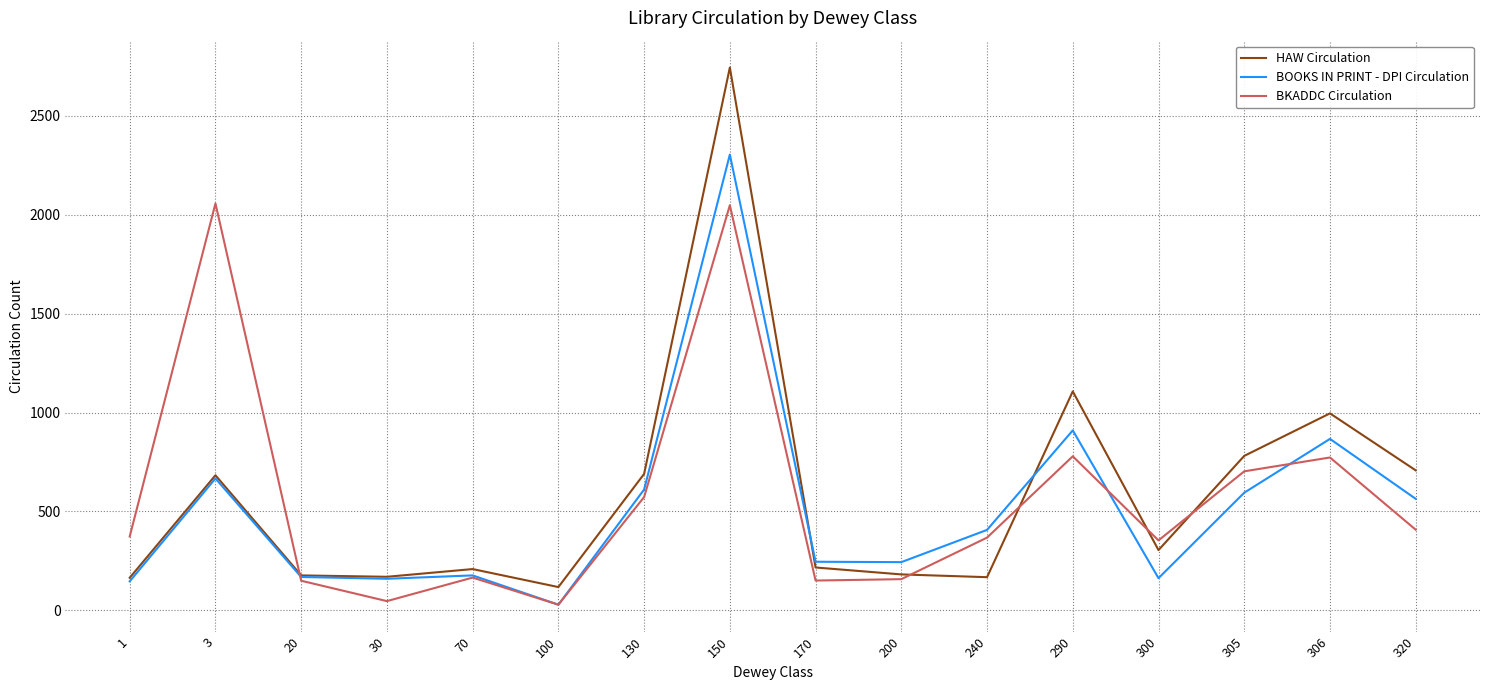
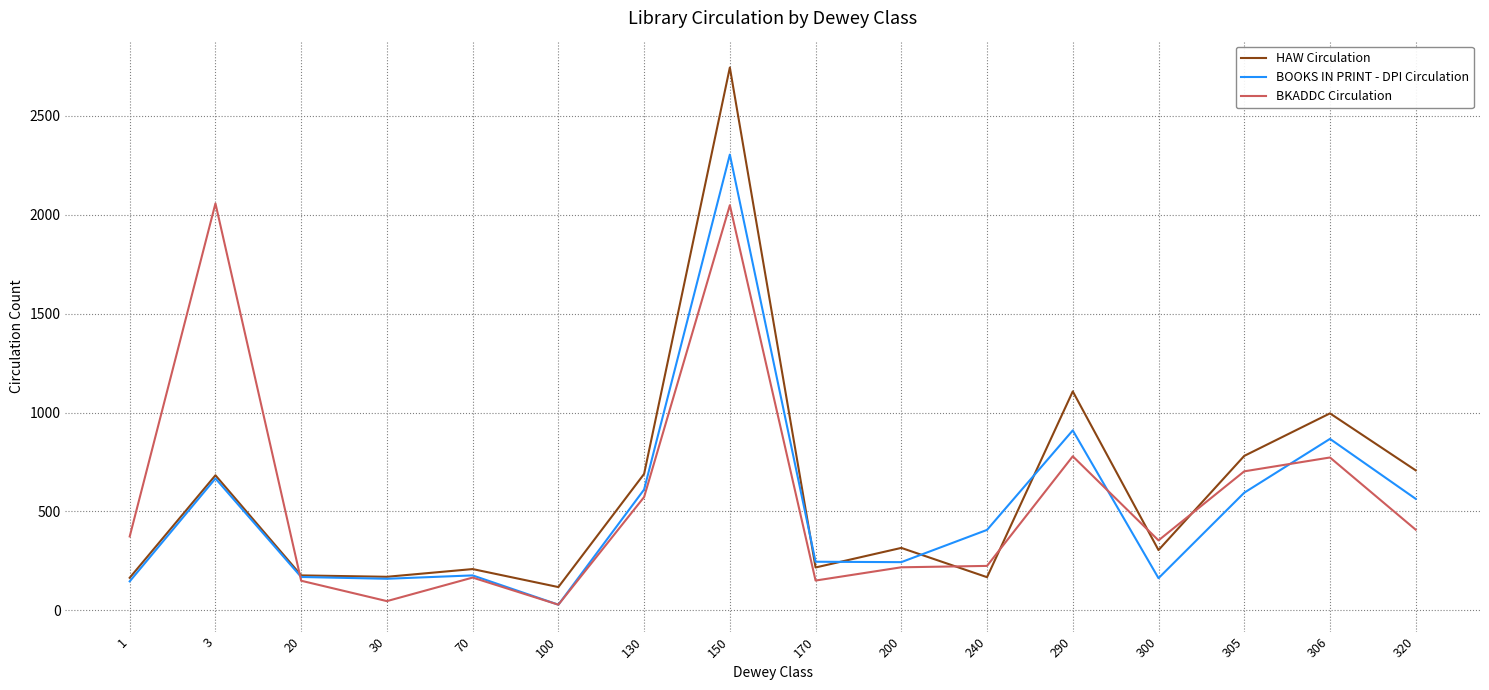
HAW Circulation, 200: 180 -> 320
BKADDC Circulation, 200: 160 -> 220
BKADDC Circulation, 240: 370 -> 230
